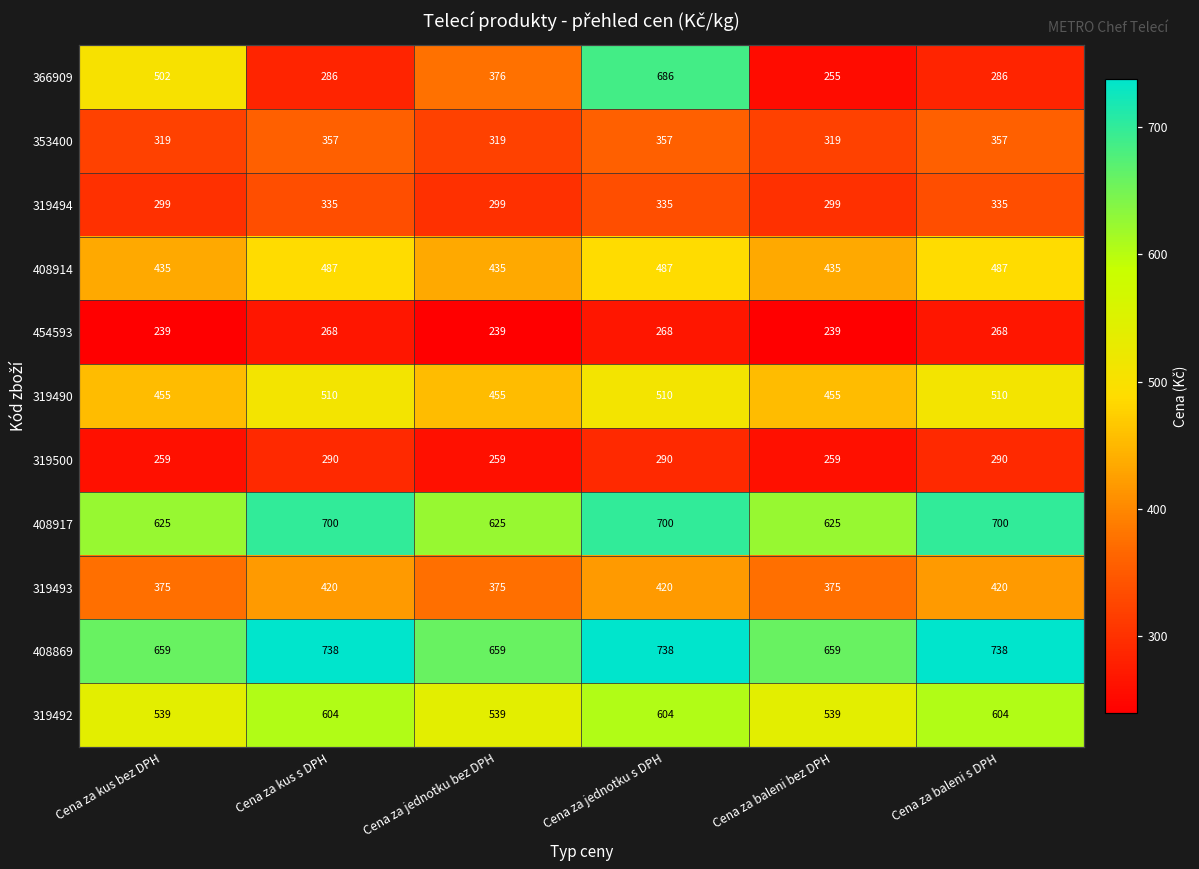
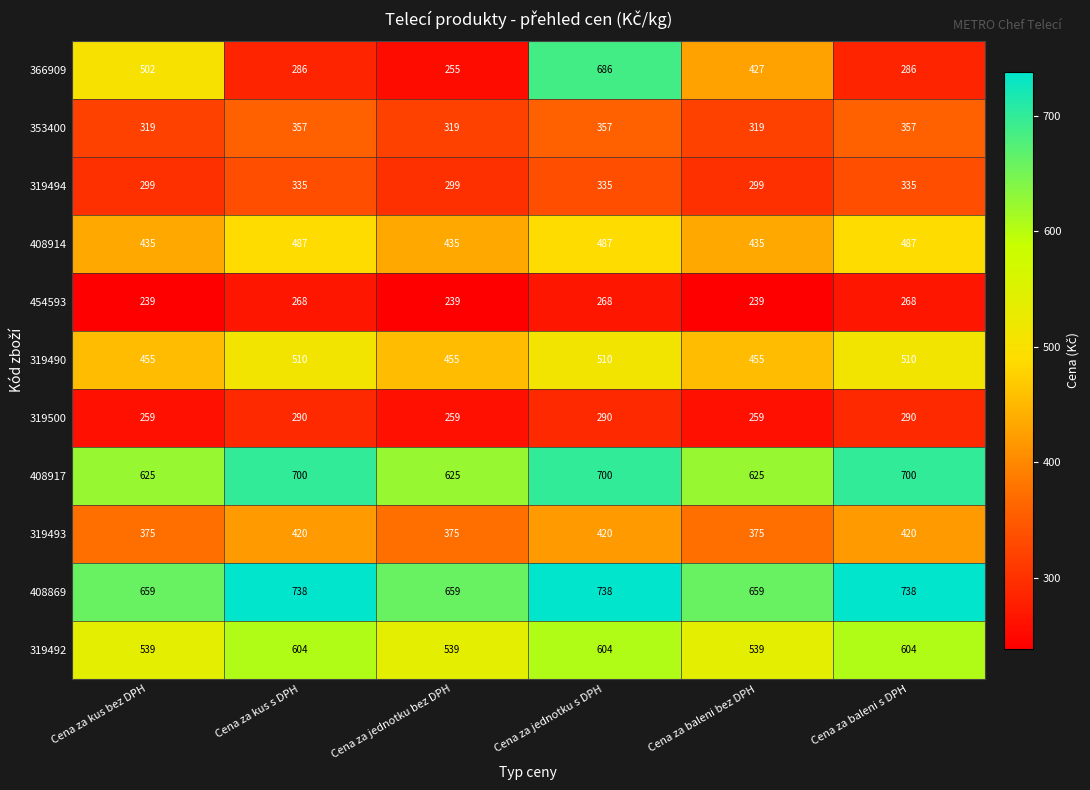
366909, Cena za jednotku bez DPH: 376 -> 255
366909, Cena za baleni bez DPH: 255 -> 427
